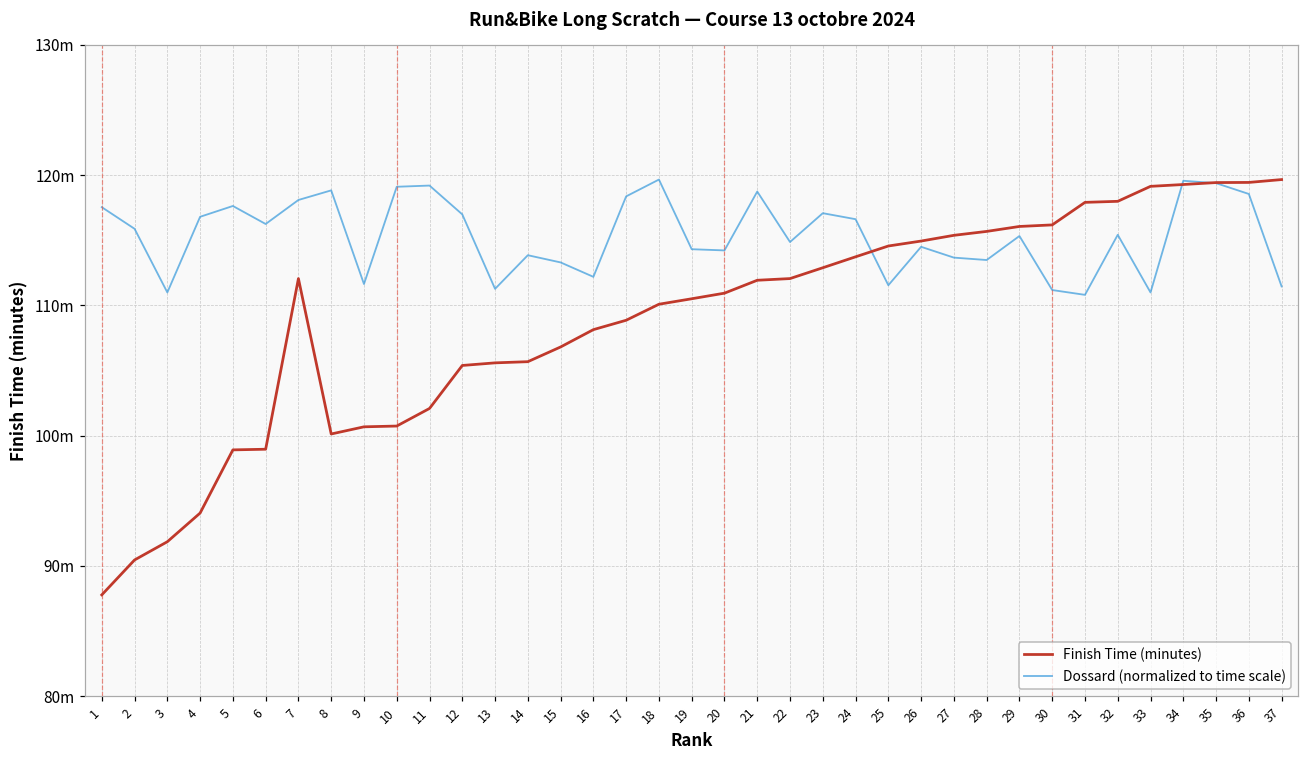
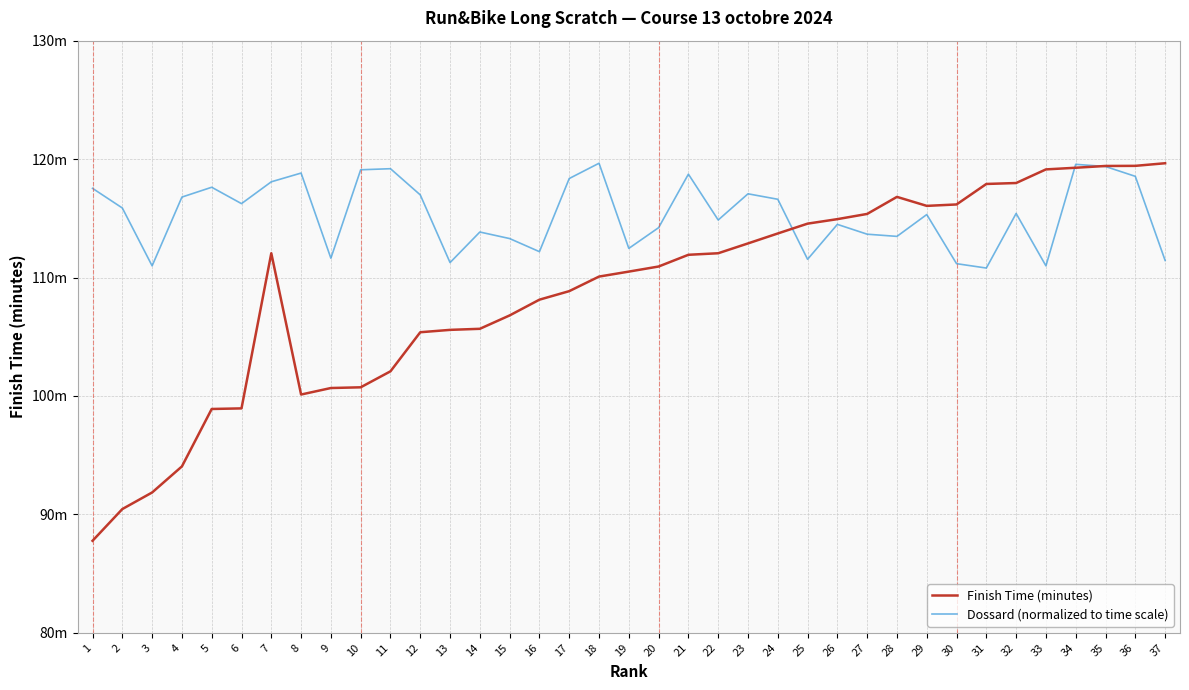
Dossard (normalized to time scale), 19: 114.3m -> 112.5m
Finish Time (minutes), 28: 115.7m -> 116.8m
